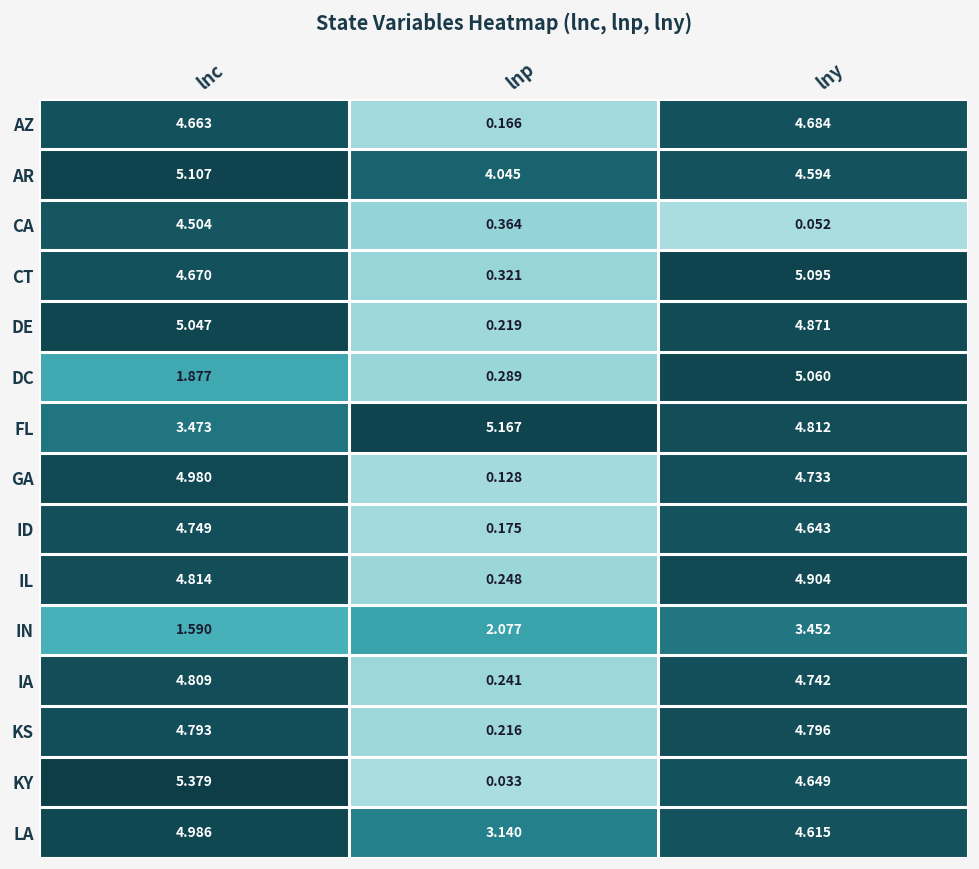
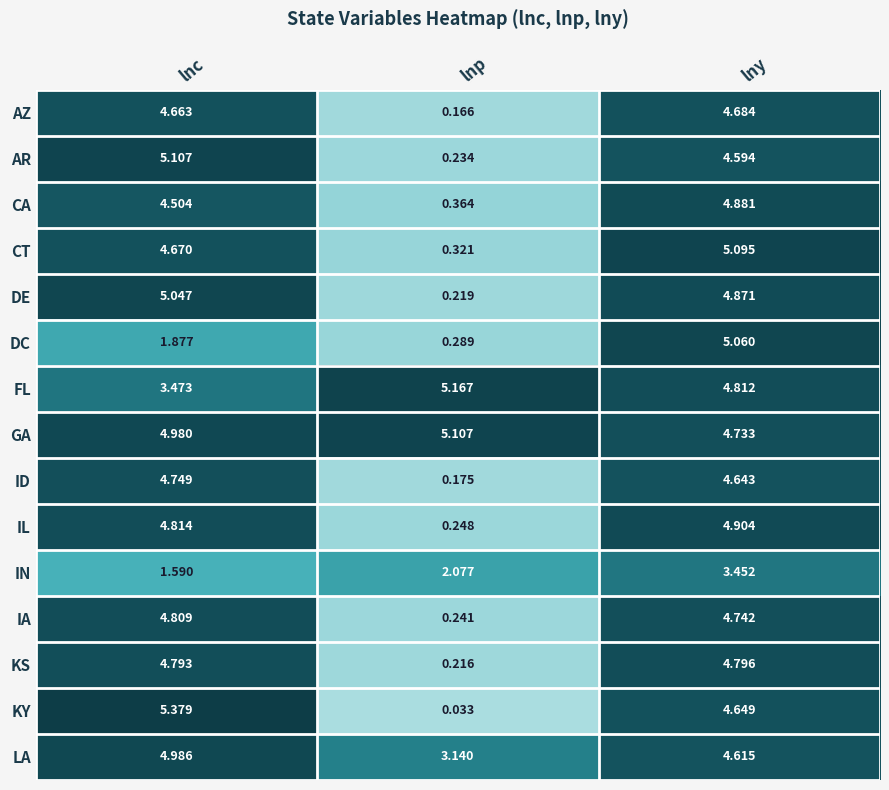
AR, lnp: 4.045 -> 0.234
CA, lny: 0.052 -> 4.881
GA, lnp: 0.128 -> 5.107
